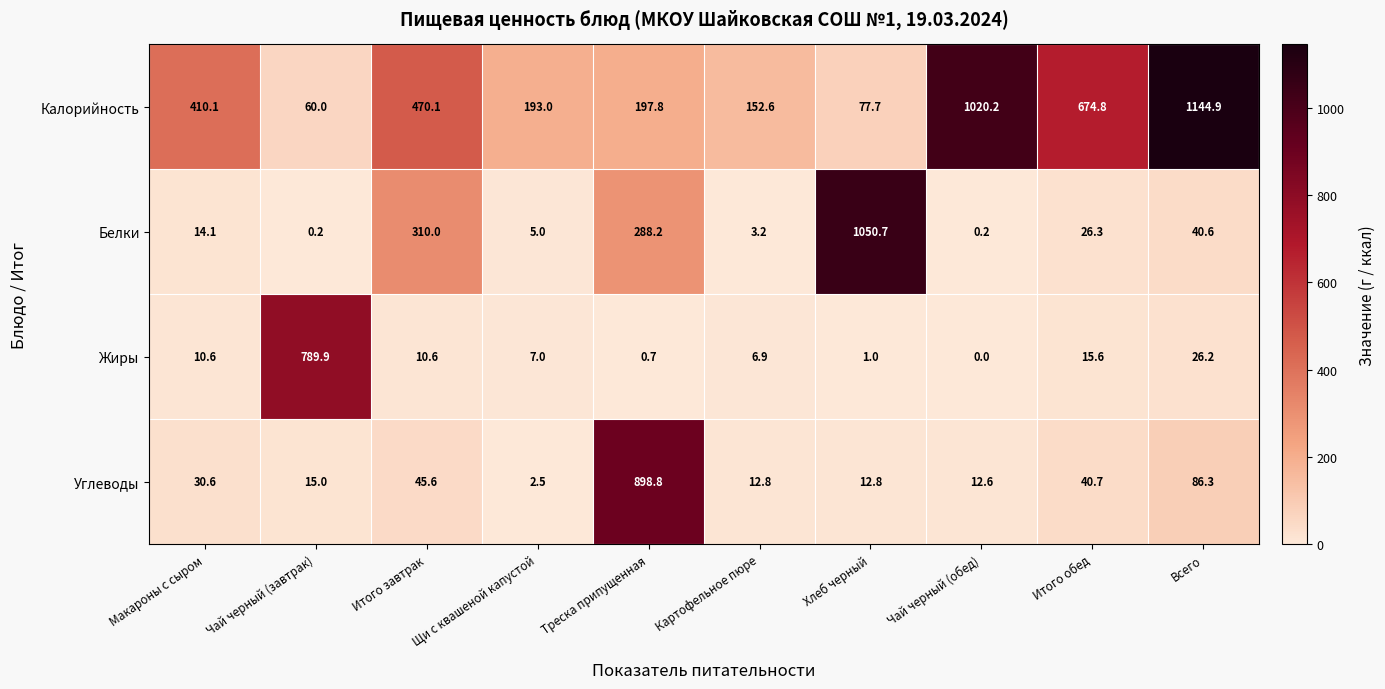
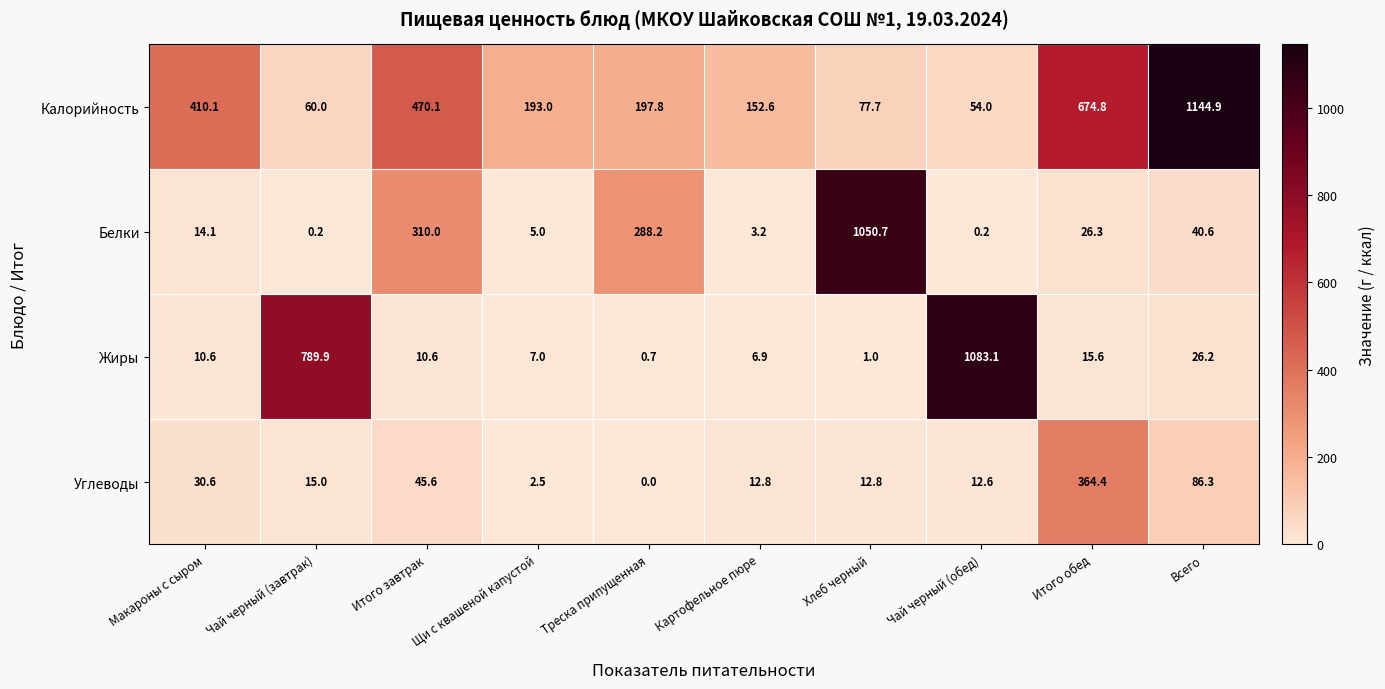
Калорийность, Чай черный (обед): 1020.2 -> 54.0
Жиры, Чай черный (обед): 0.0 -> 1083.1
Углеводы, Треска припущенная: 898.8 -> 0.0
Углеводы, Итого обед: 40.7 -> 364.4
